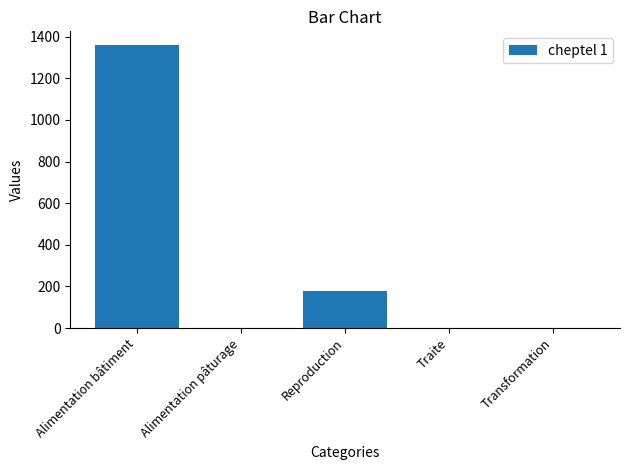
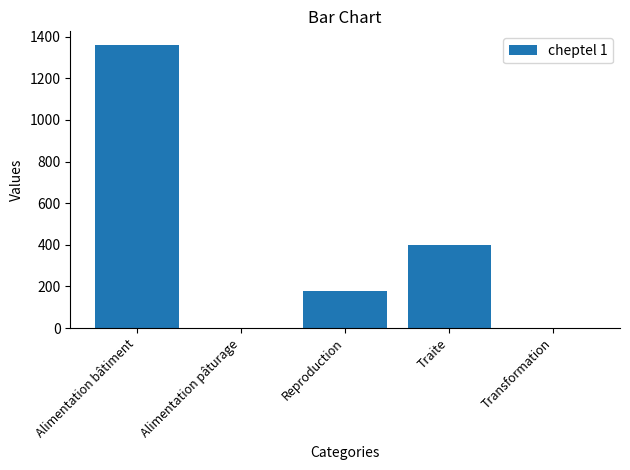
Traite: 0 -> 400
